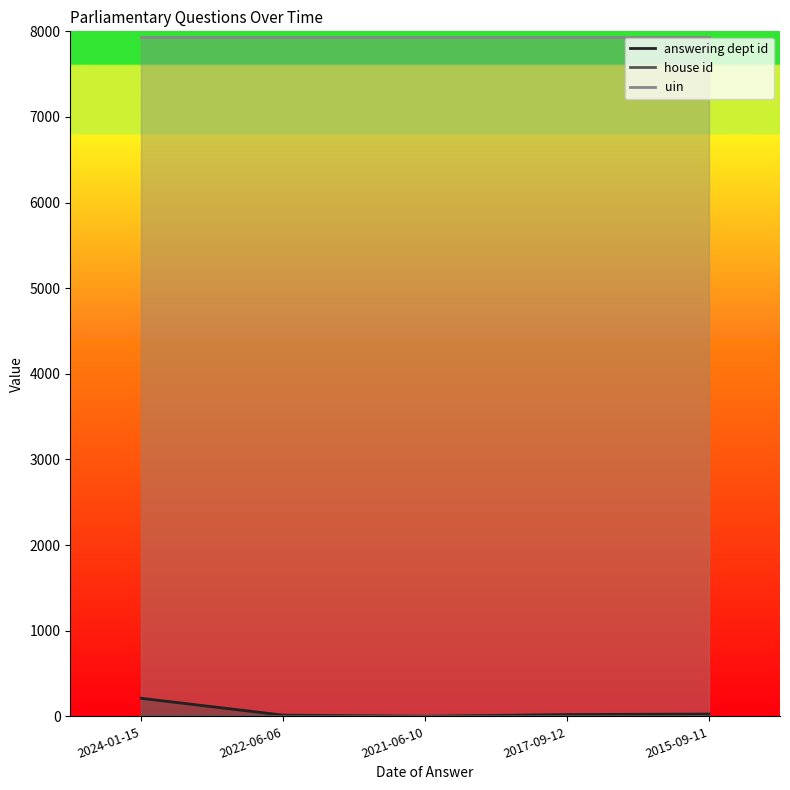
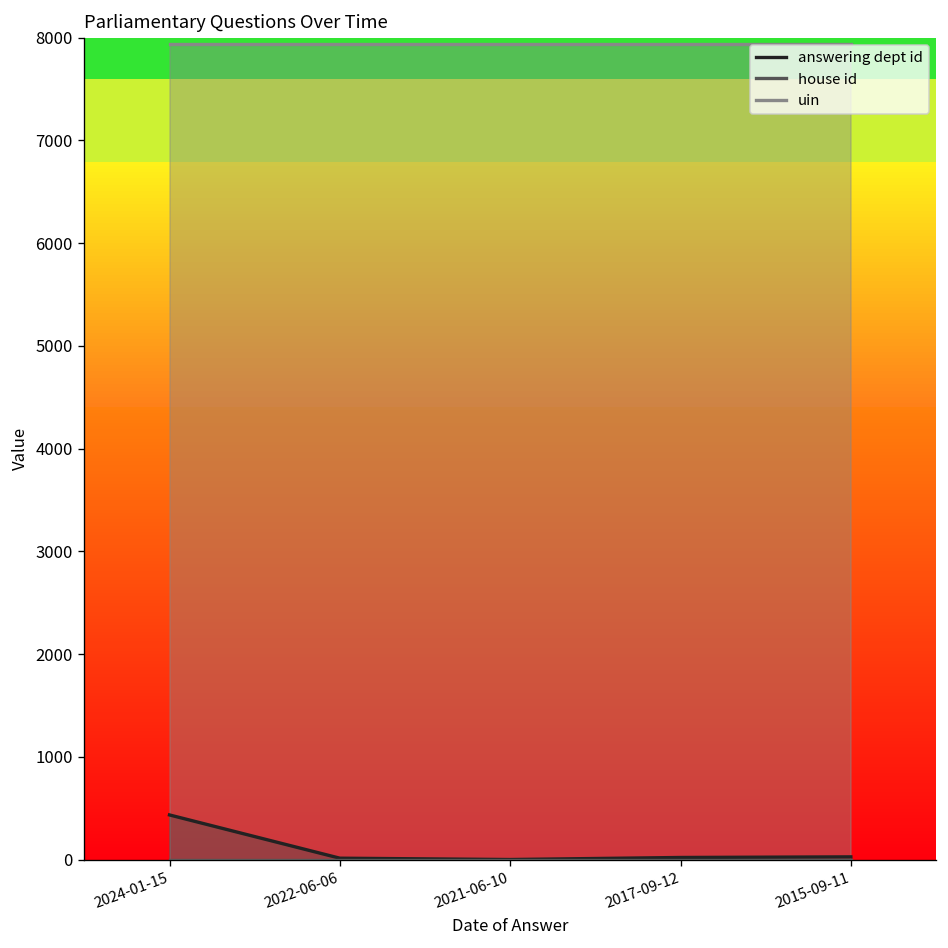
answering dept id, 2024-01-15: 200 -> 400
